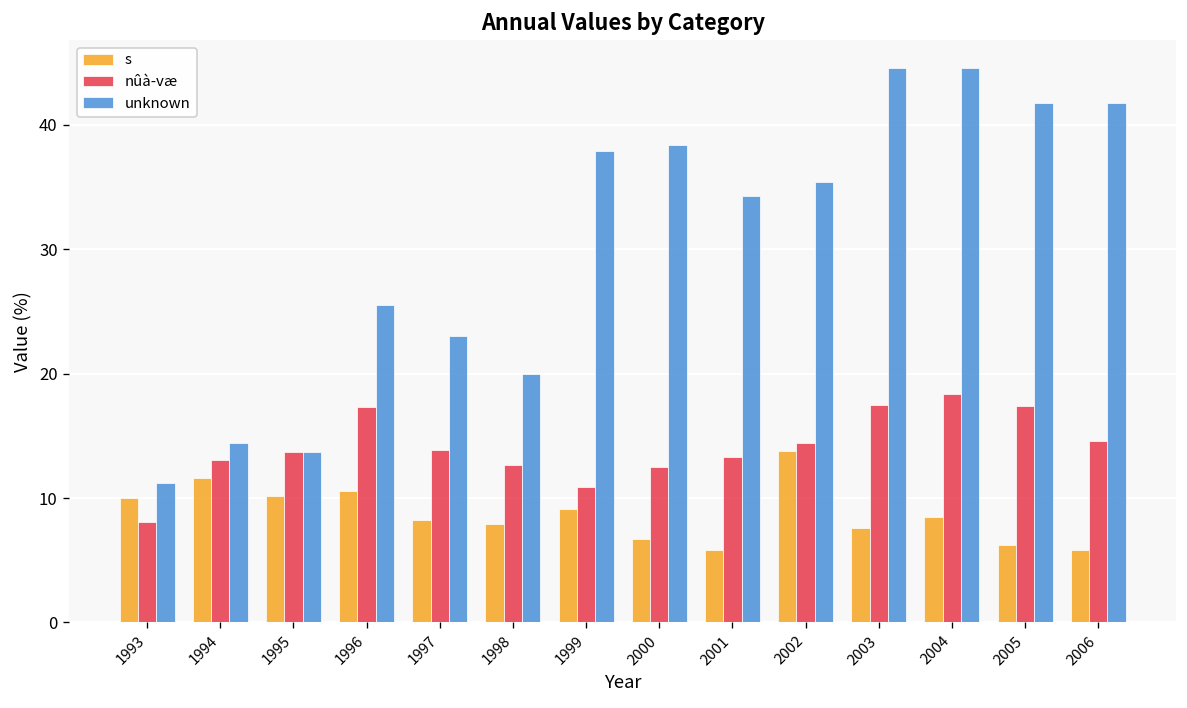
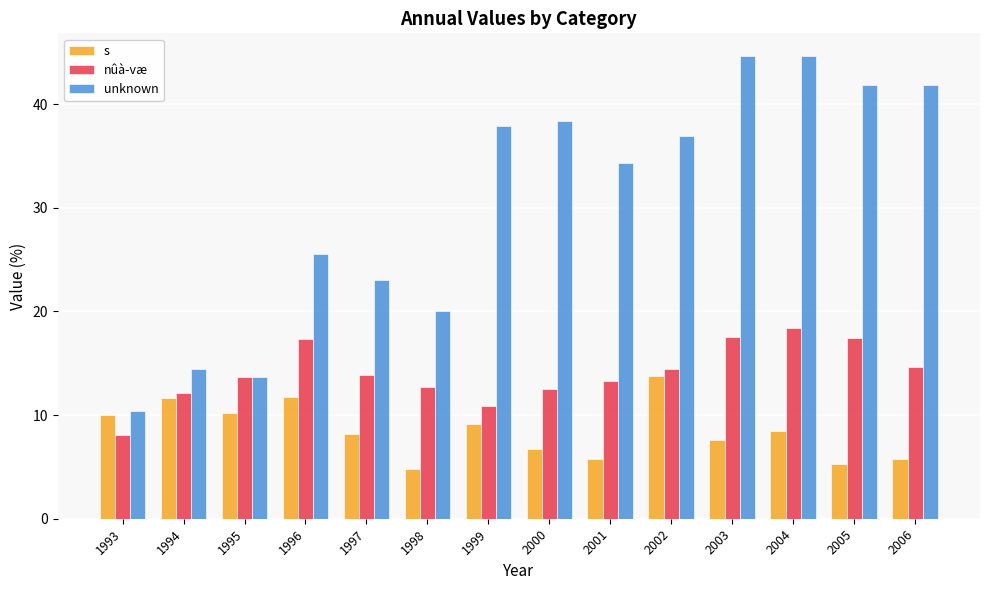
unknown, 1993: 11.2 -> 10.4
nûà­væ, 1994: 13.1 -> 12.1
s, 1996: 10.6 -> 11.7
s, 1998: 7.9 -> 4.8
unknown, 2002: 35.4 -> 36.9
s, 2005: 6.2 -> 5.3
